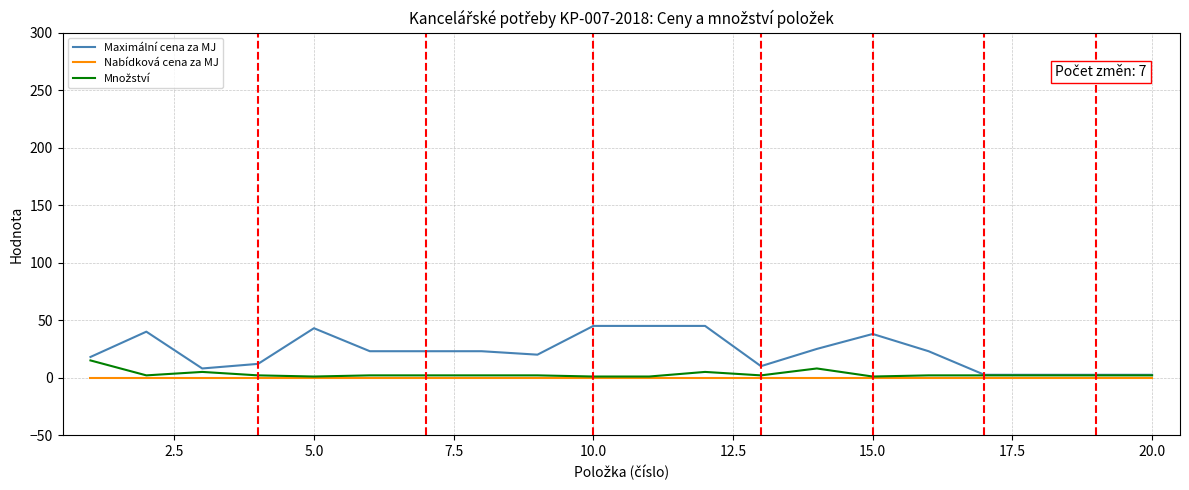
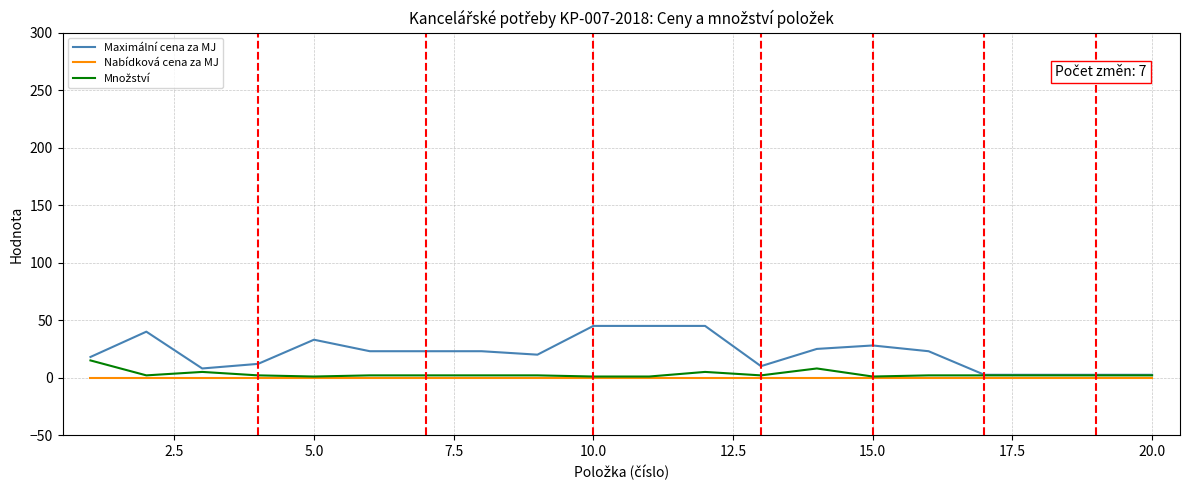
Maximální cena za MJ, 5.0: 43 -> 33
Maximální cena za MJ, 15.0: 38 -> 28
